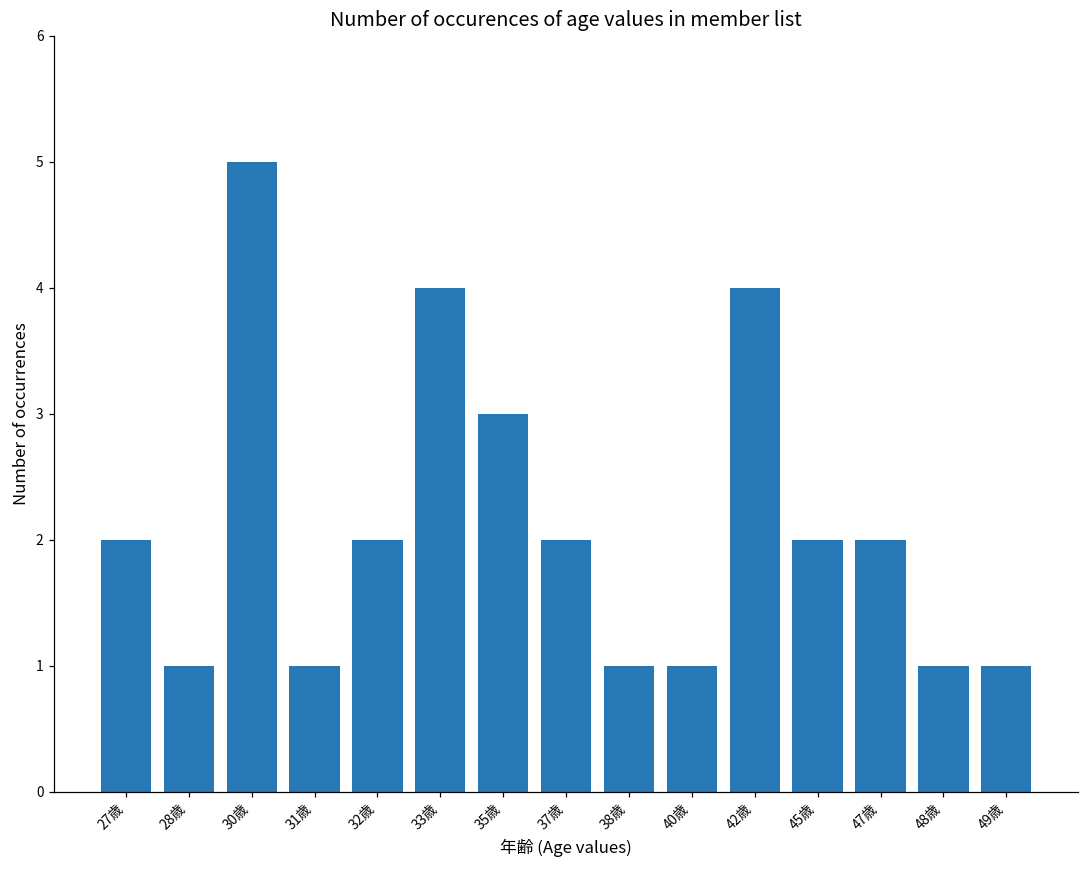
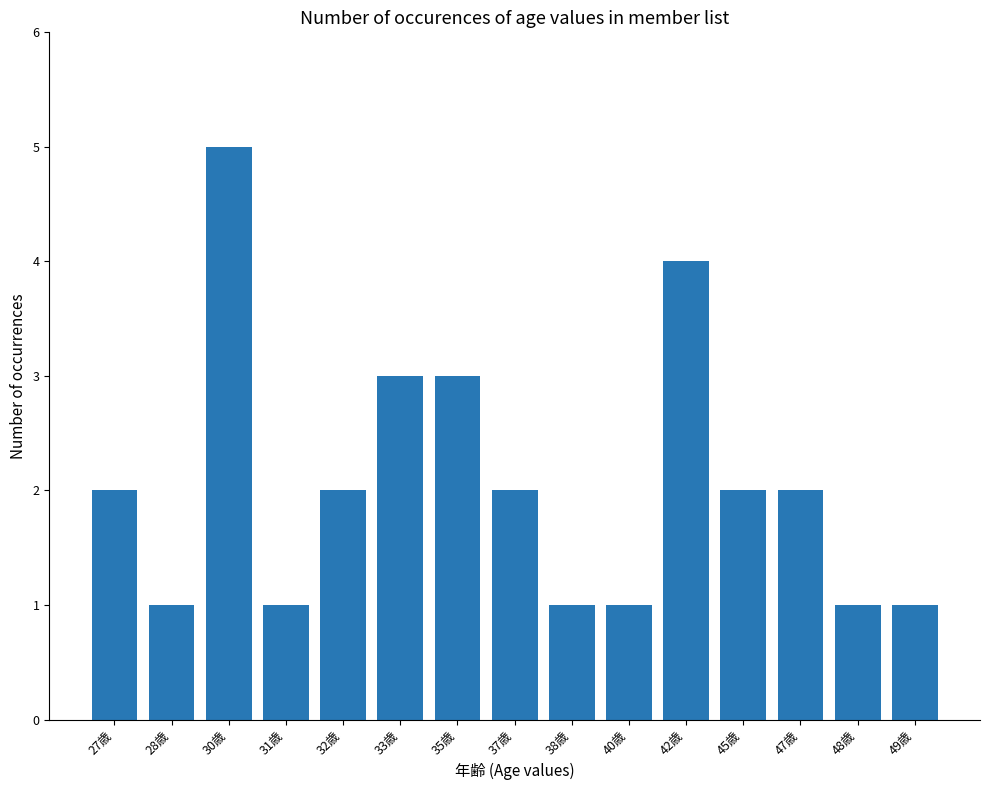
33歳: 4 -> 3
